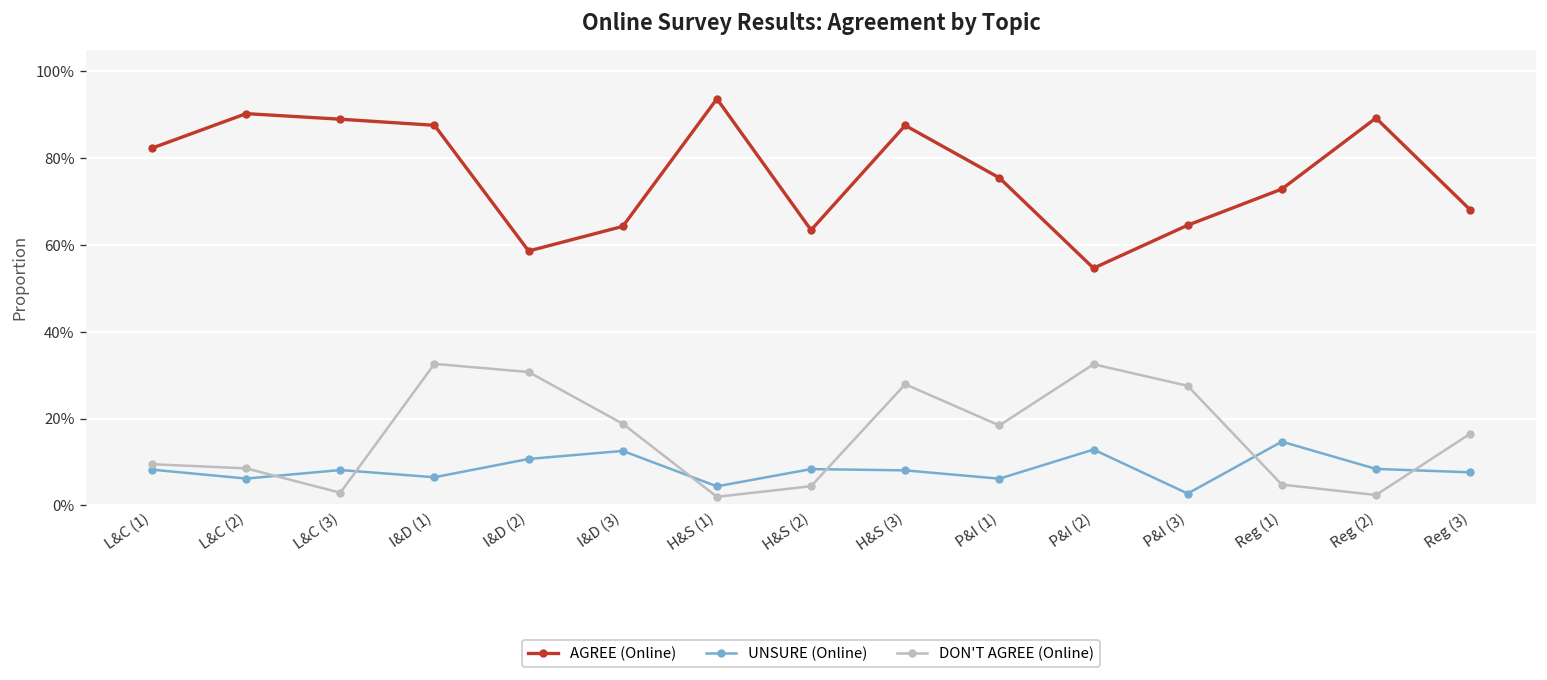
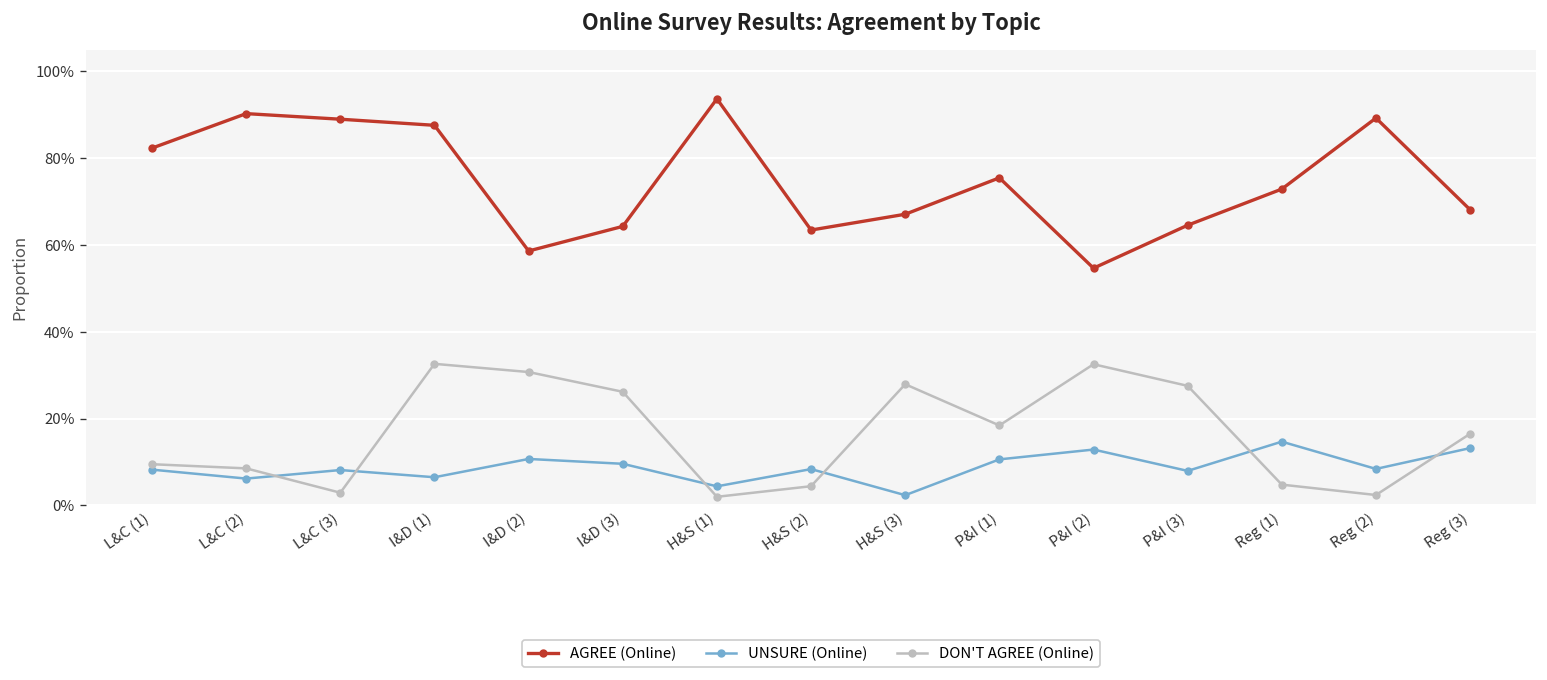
UNSURE (Online), I&D (3): 13% -> 10%
DON'T AGREE (Online), I&D (3): 19% -> 26%
AGREE (Online), H&S (3): 88% -> 67%
UNSURE (Online), H&S (3): 8% -> 2%
UNSURE (Online), P&I (1): 6% -> 11%
UNSURE (Online), P&I (3): 3% -> 8%
UNSURE (Online), Reg (3): 8% -> 13%
